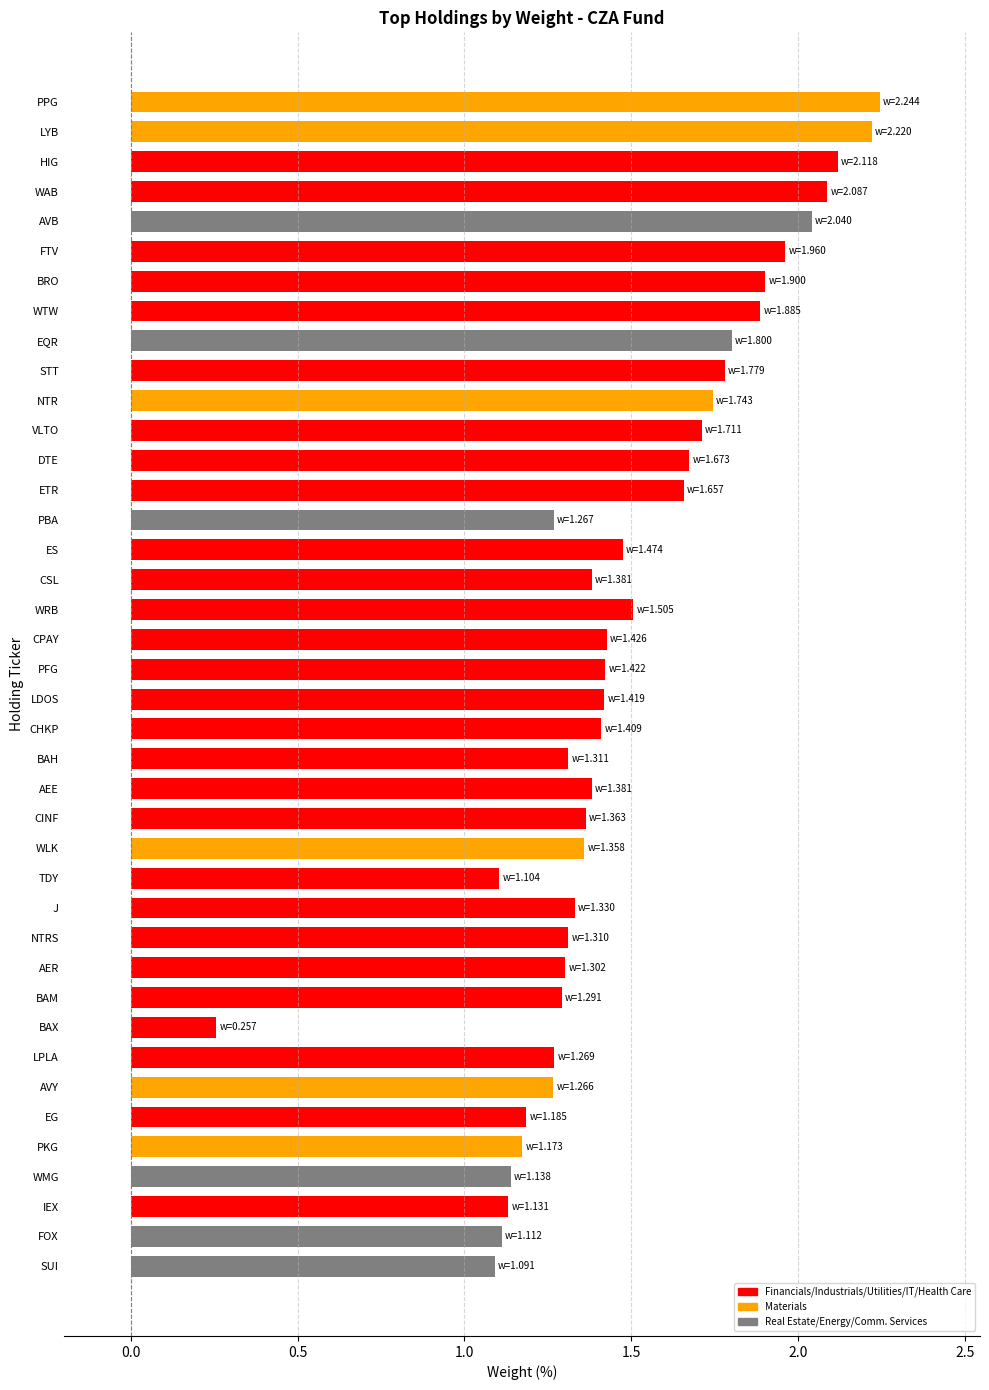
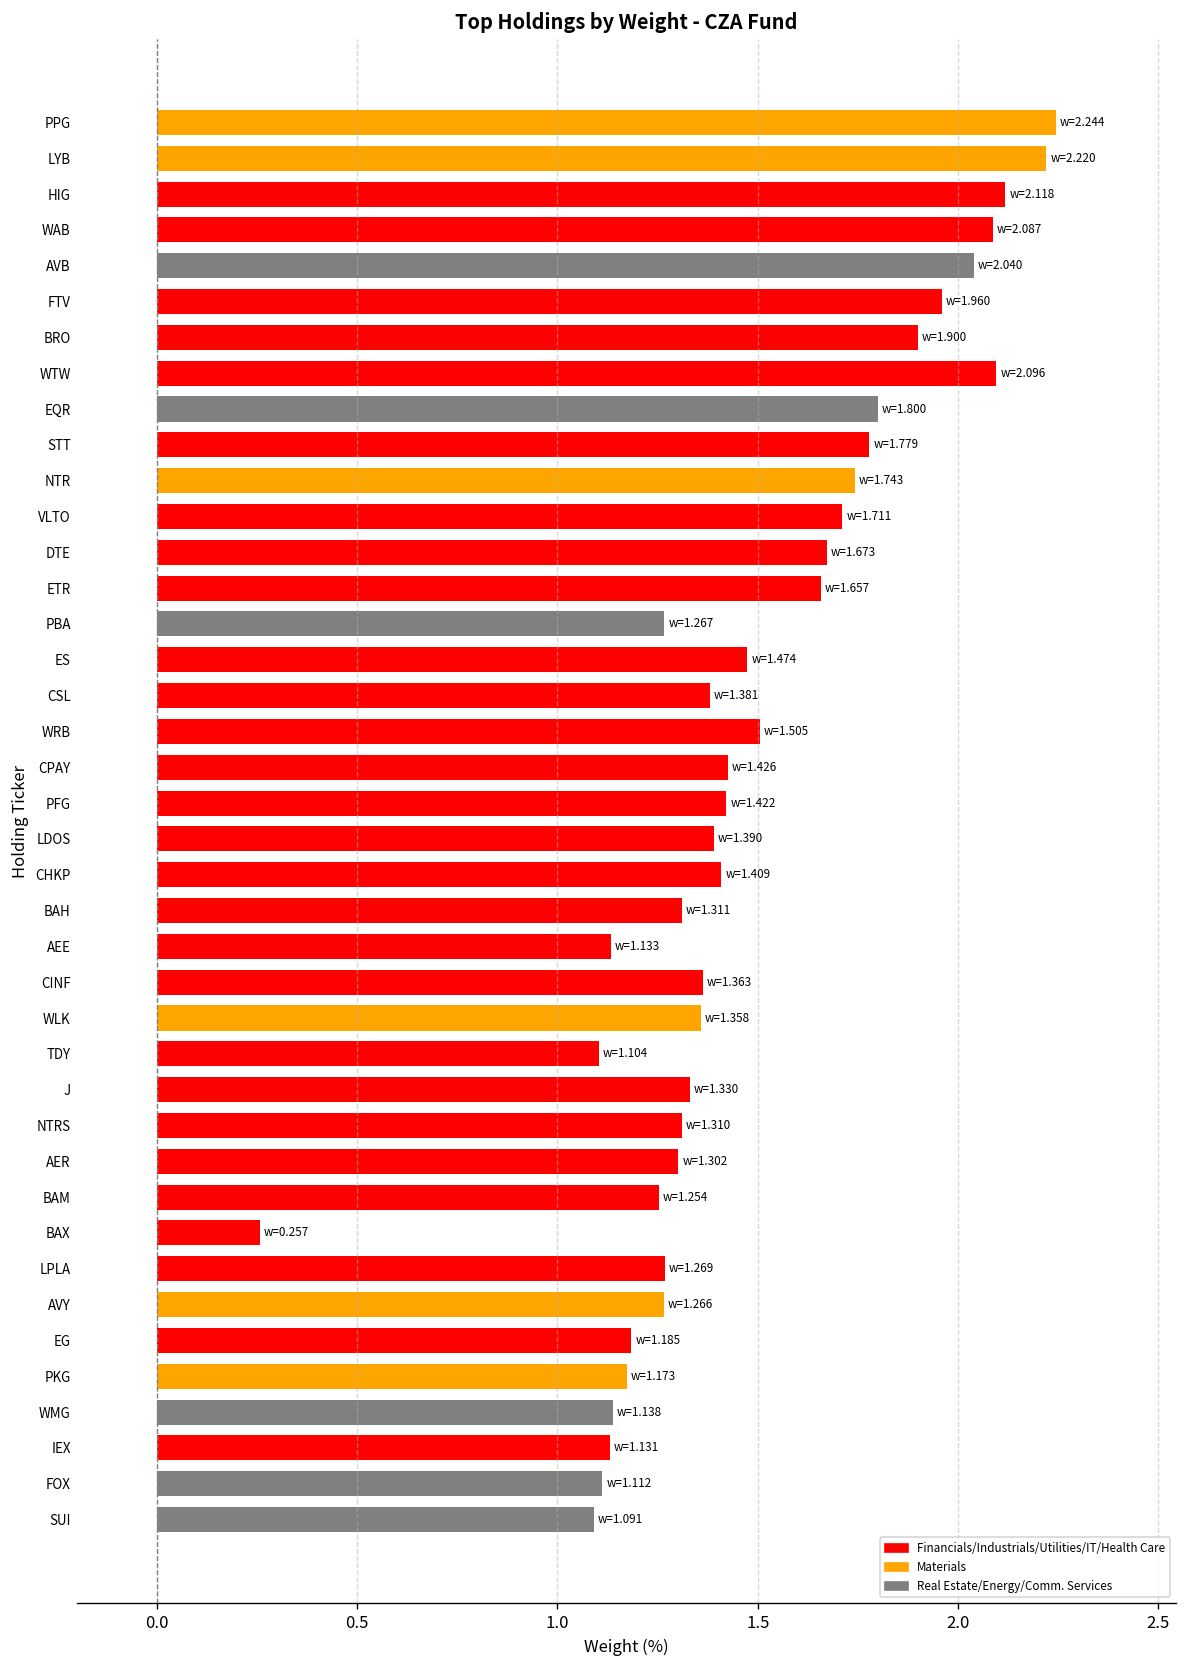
WTW: 1.885 -> 2.096
LDOS: 1.419 -> 1.390
AEE: 1.381 -> 1.133
BAM: 1.291 -> 1.254
